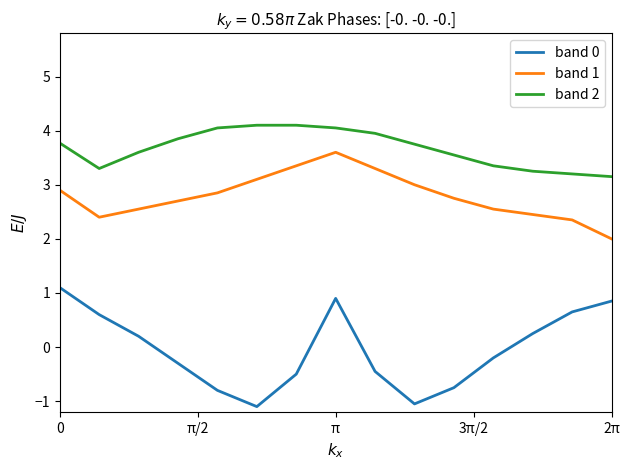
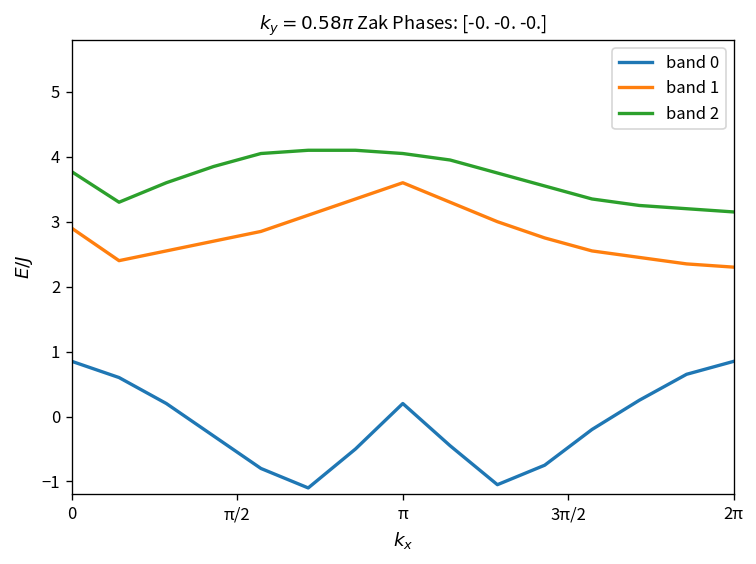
band 0, 0: 1.1 -> 0.9
band 0, π: 0.9 -> 0.2
band 1, 2π: 2.0 -> 2.3
